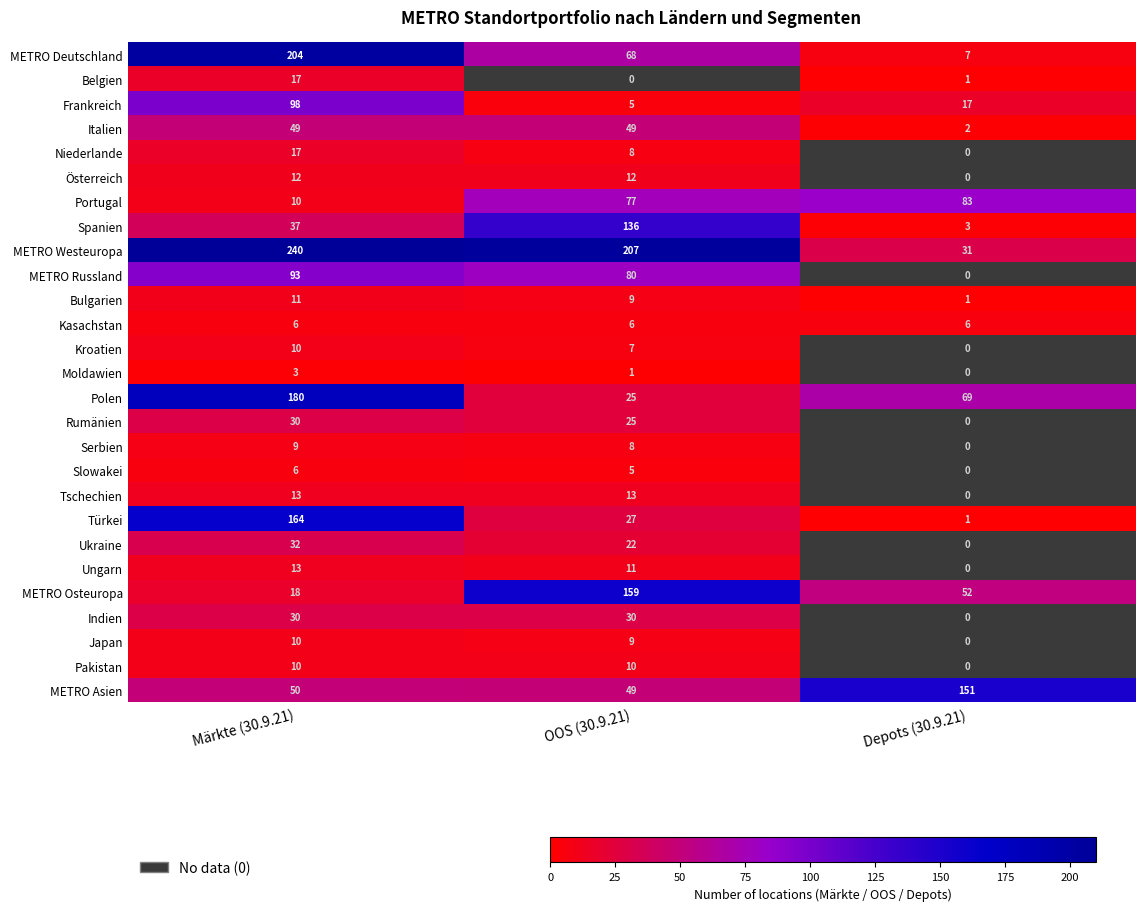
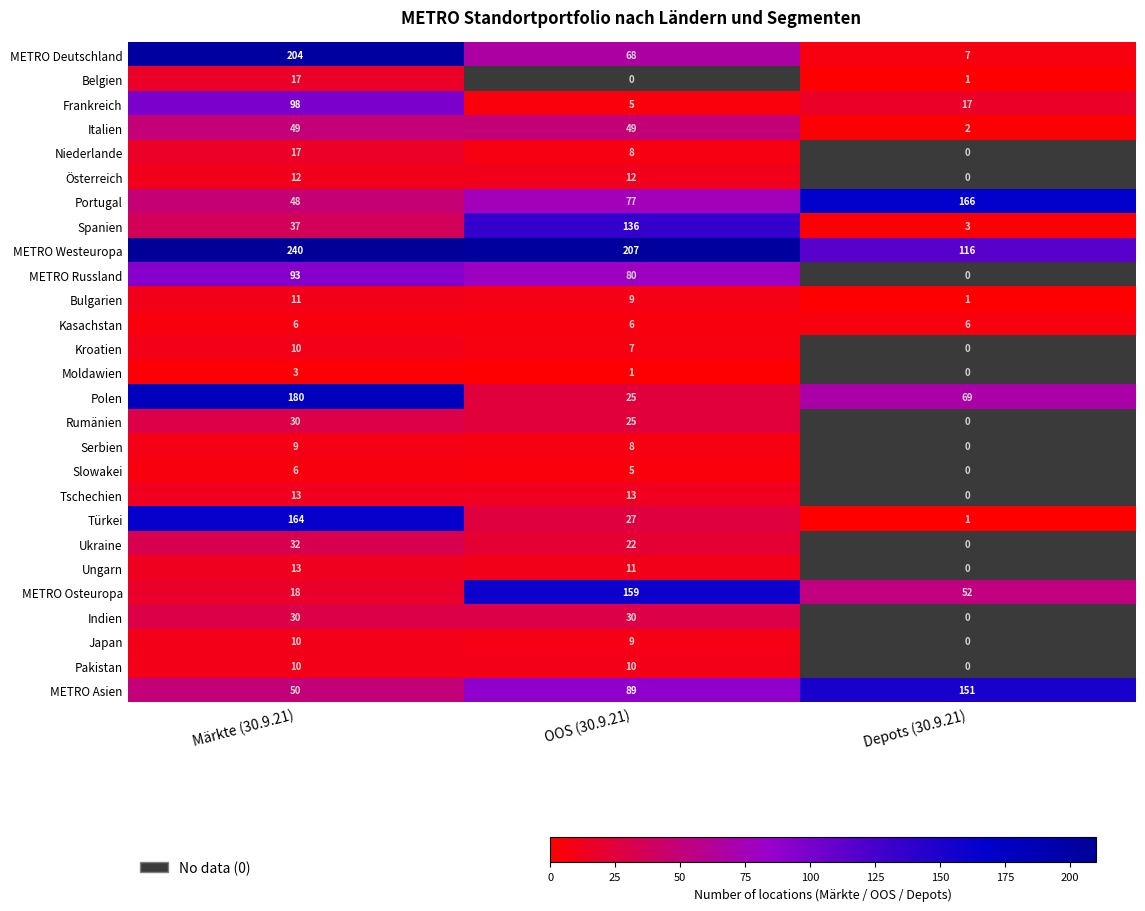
Portugal, Märkte (30.9.21): 10 -> 48
Portugal, Depots (30.9.21): 83 -> 166
METRO Westeuropa, Depots (30.9.21): 31 -> 116
METRO Asien, OOS (30.9.21): 49 -> 89
